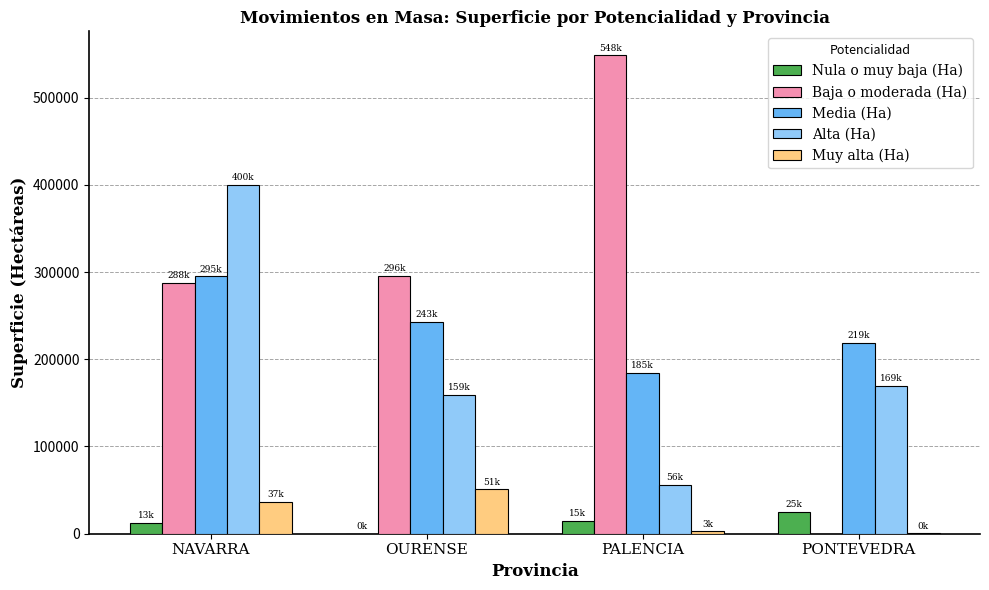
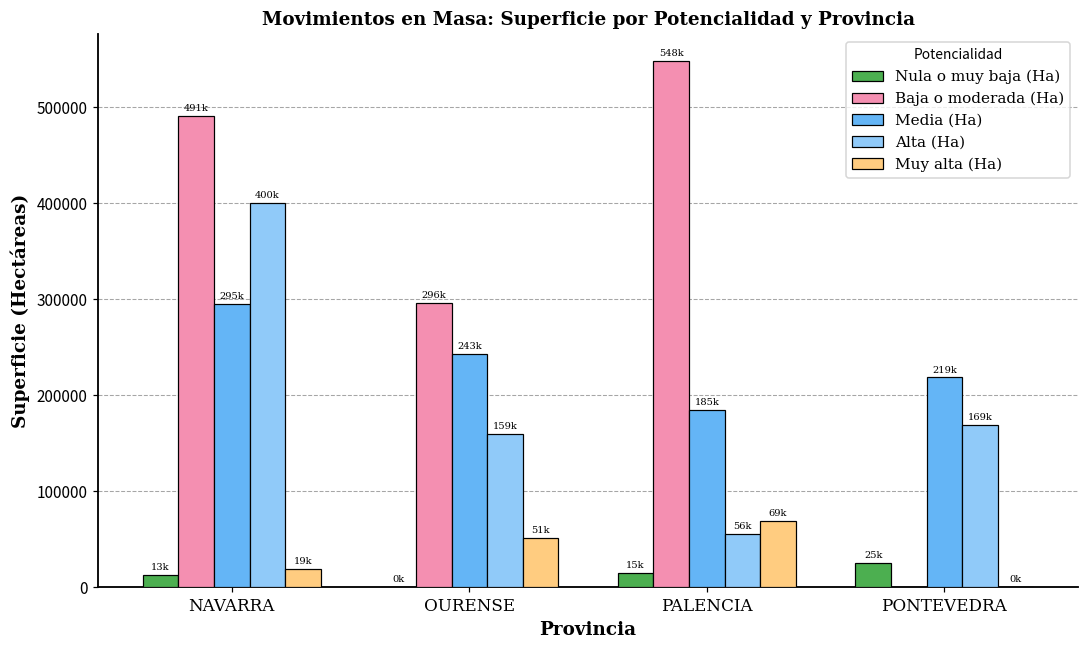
Baja o moderada (Ha), NAVARRA: 288k -> 491k
Muy alta (Ha), NAVARRA: 37k -> 19k
Muy alta (Ha), PALENCIA: 3k -> 69k
